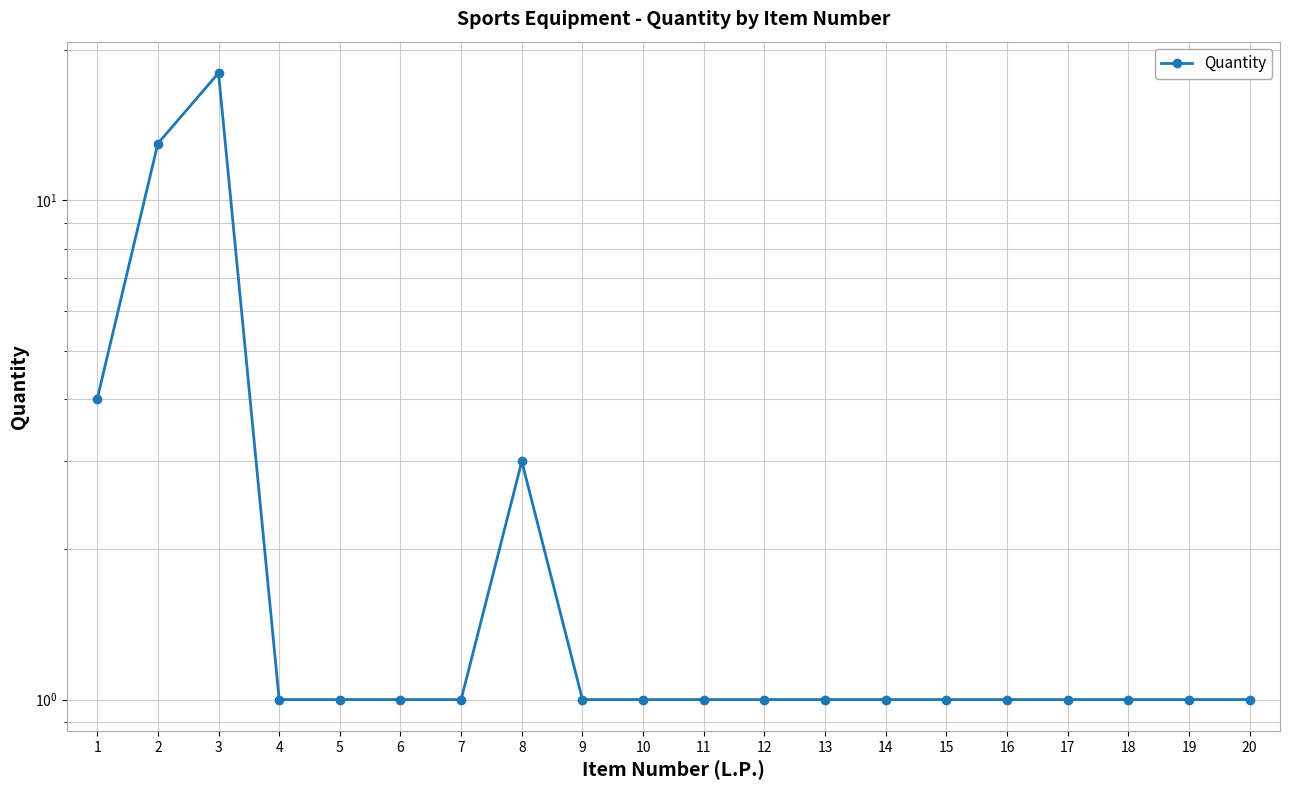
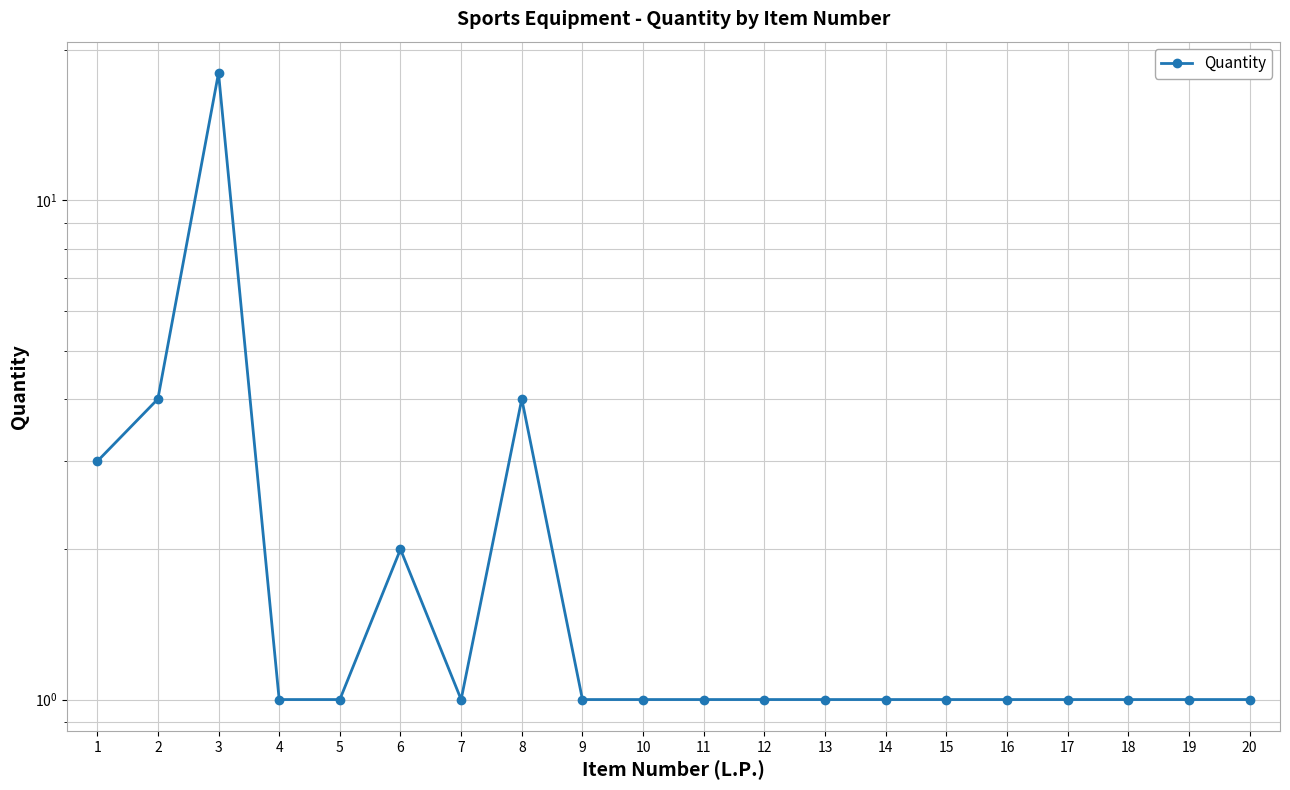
1: 4 -> 3
2: 13 -> 4
6: 1 -> 2
8: 3 -> 4
